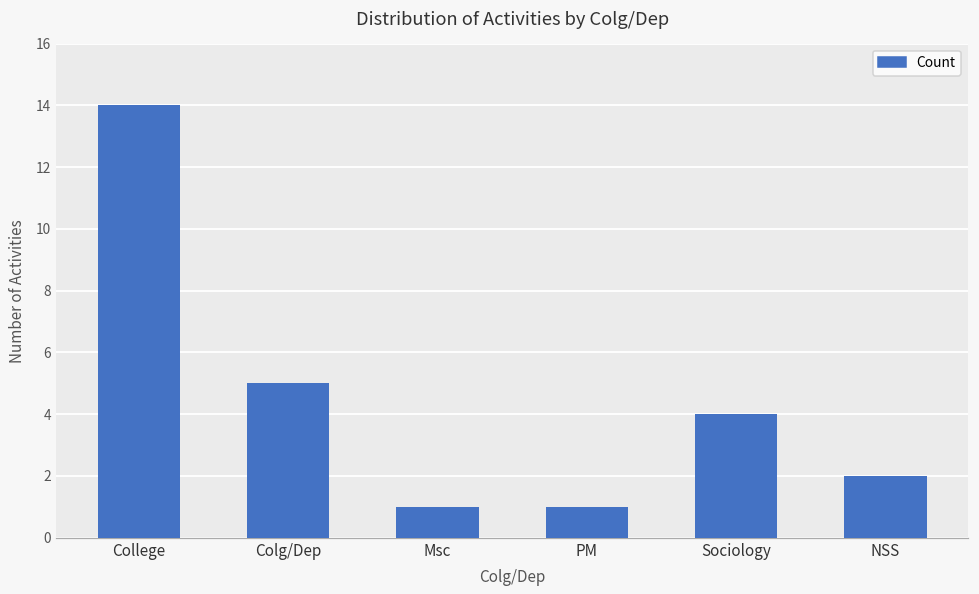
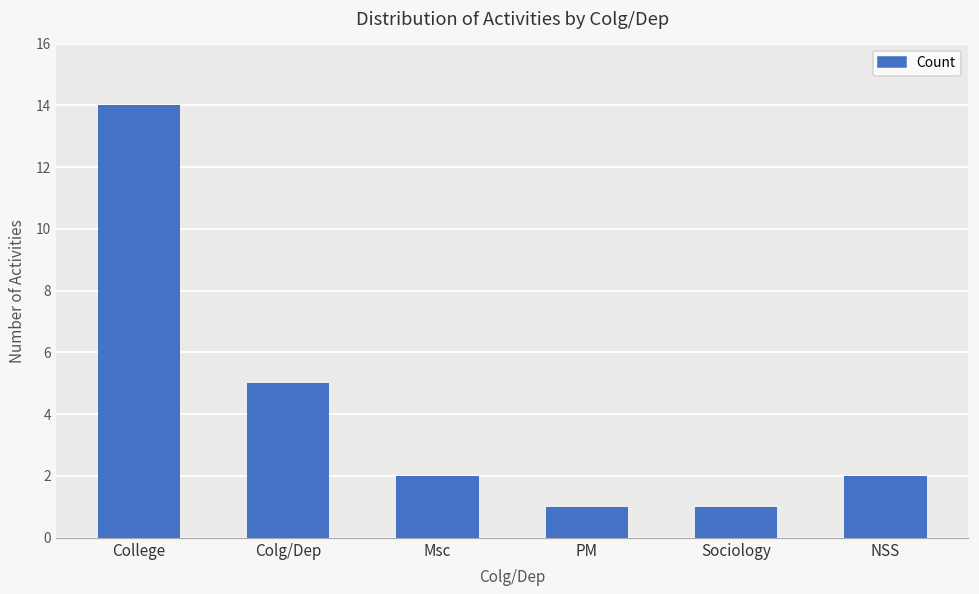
Msc: 1 -> 2
Sociology: 4 -> 1
